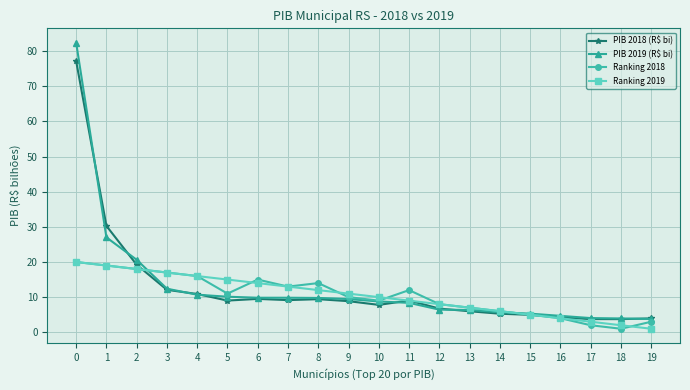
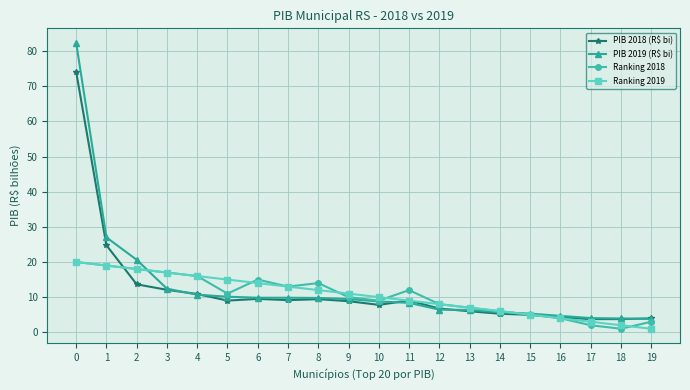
PIB 2018 (R$ bi), 0: 77 -> 74
PIB 2018 (R$ bi), 1: 30 -> 25
PIB 2018 (R$ bi), 2: 19 -> 14
